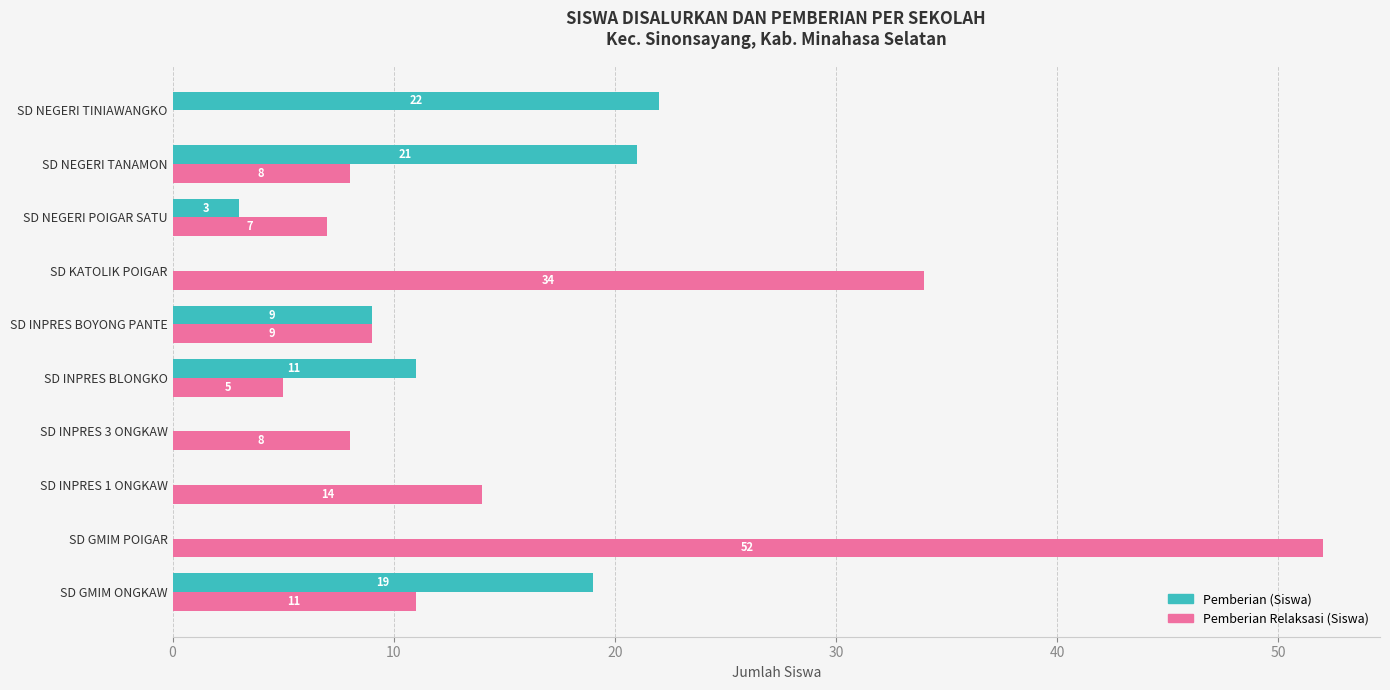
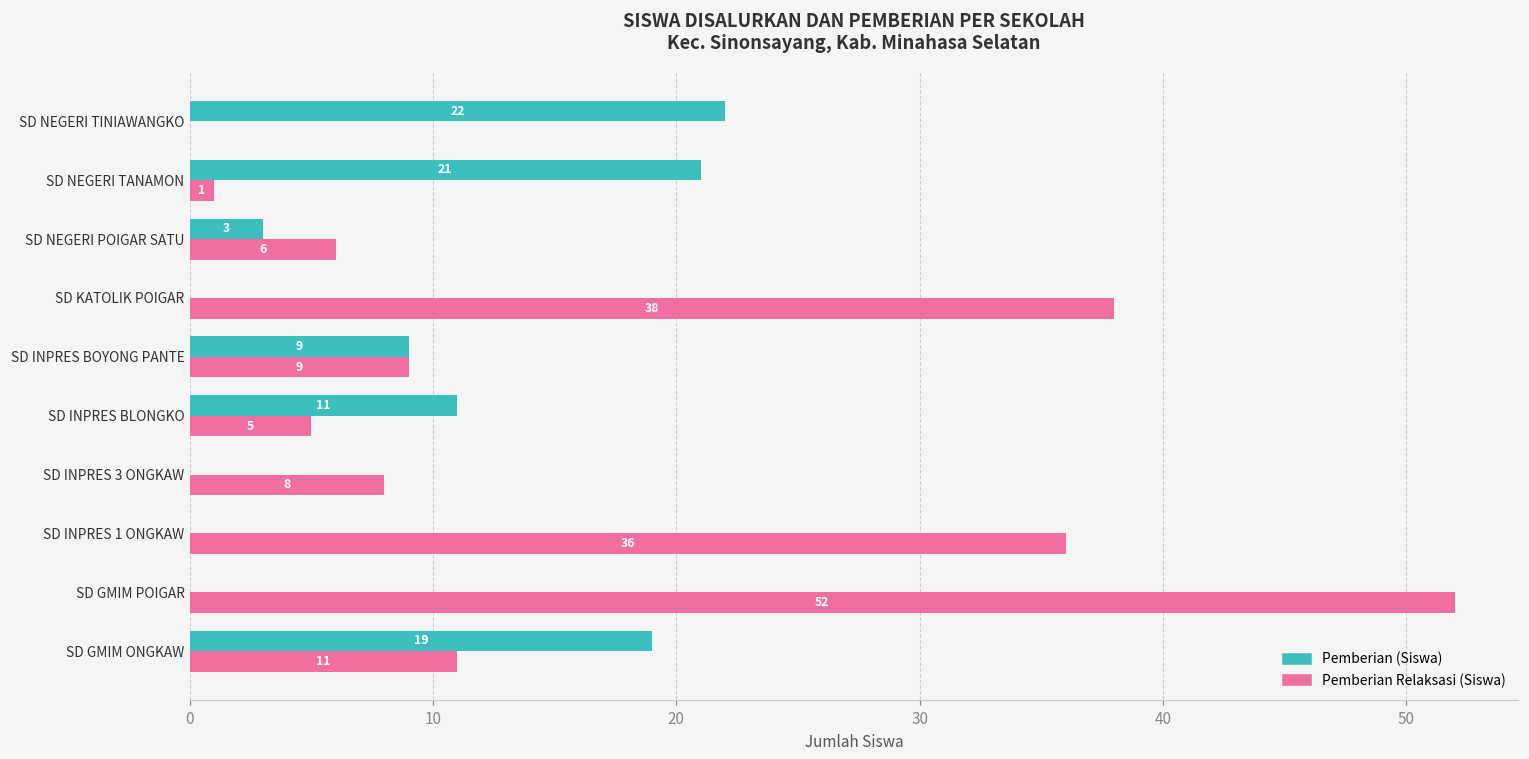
Pemberian Relaksasi (Siswa), SD NEGERI TANAMON: 8 -> 1
Pemberian Relaksasi (Siswa), SD NEGERI POIGAR SATU: 7 -> 6
Pemberian Relaksasi (Siswa), SD KATOLIK POIGAR: 34 -> 38
Pemberian Relaksasi (Siswa), SD INPRES 1 ONGKAW: 14 -> 36
